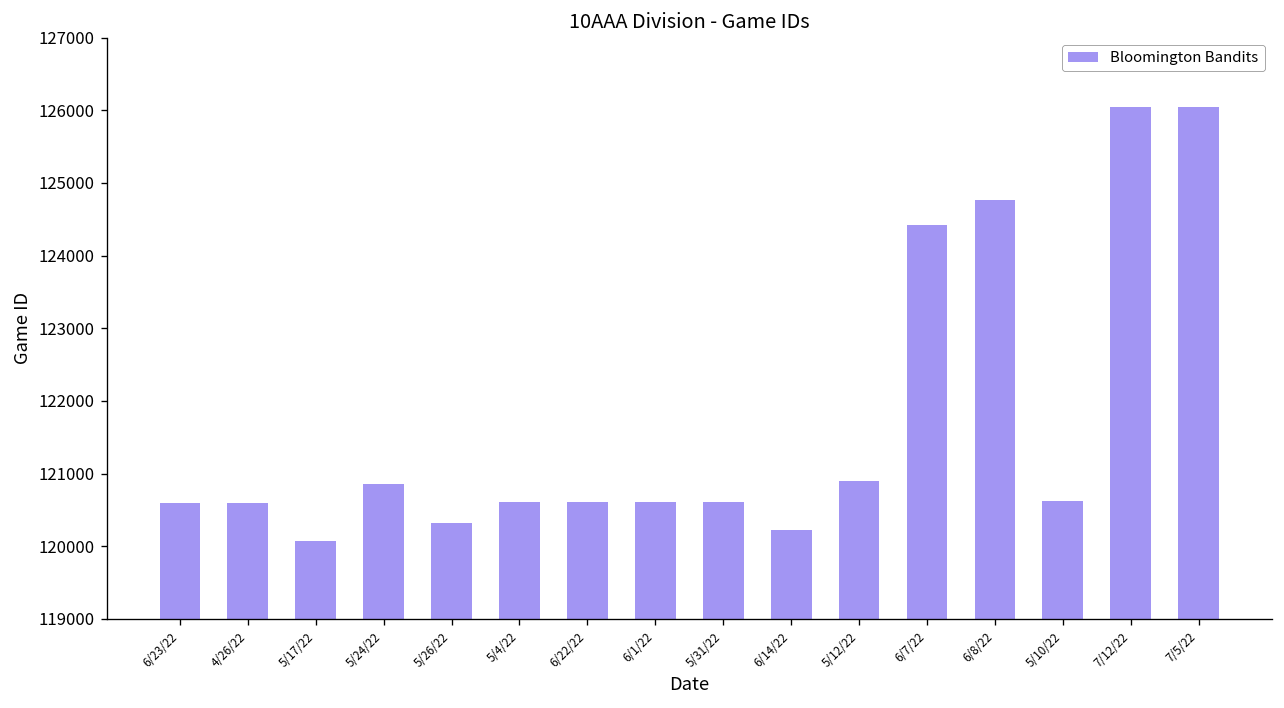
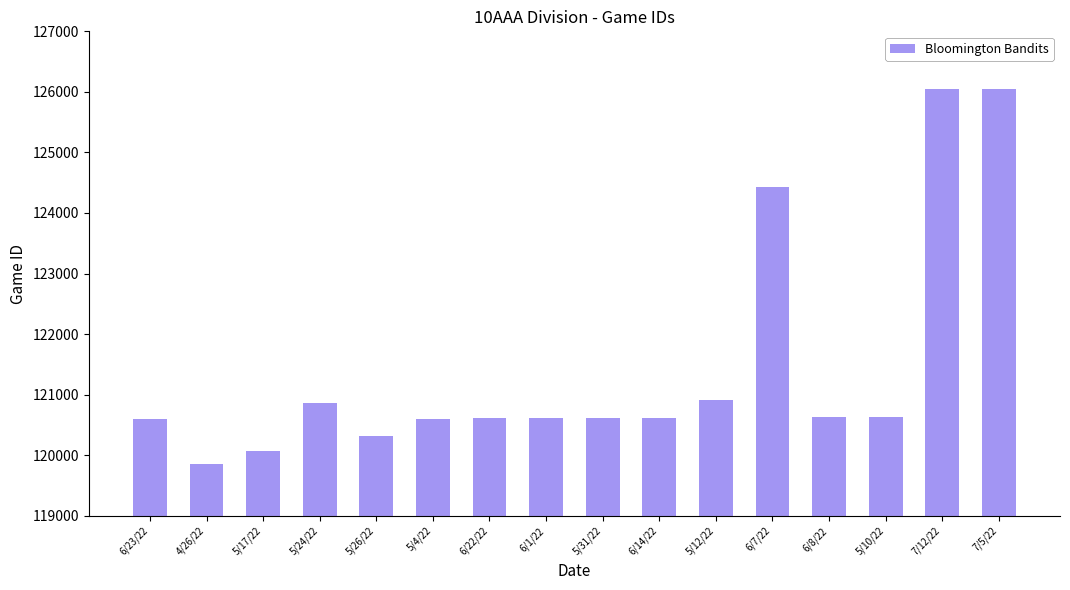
4/26/22: 120600 -> 119900
6/14/22: 120200 -> 120600
6/8/22: 124800 -> 120600
